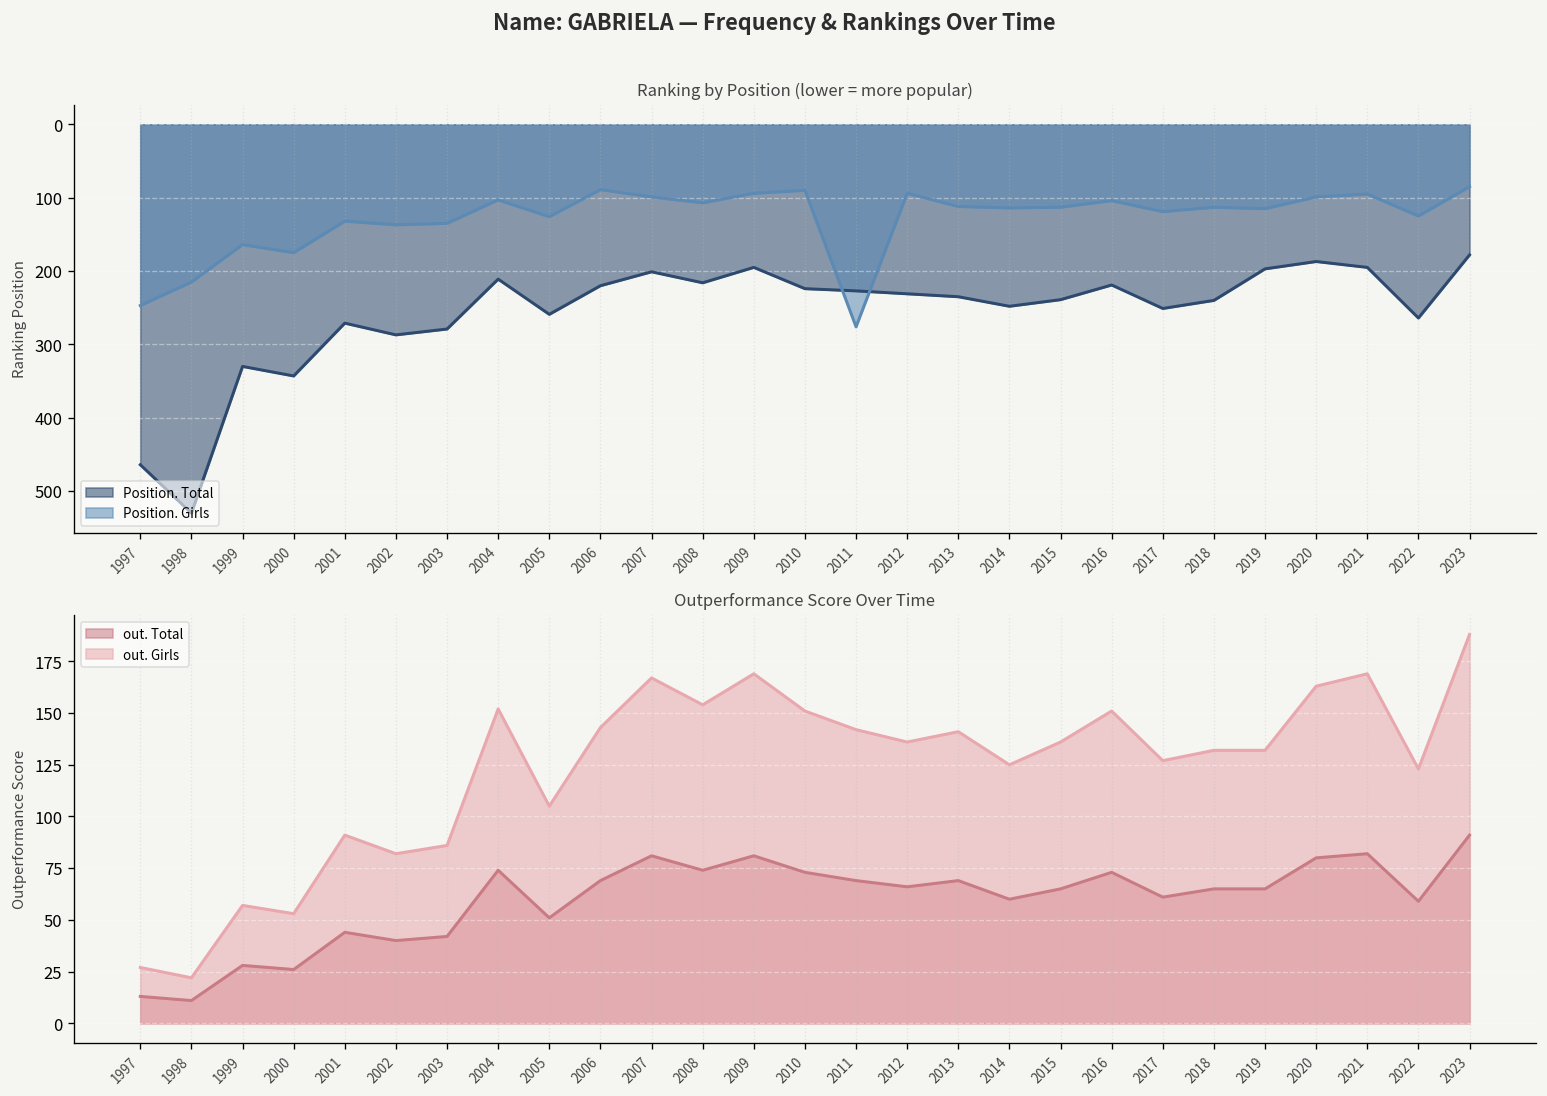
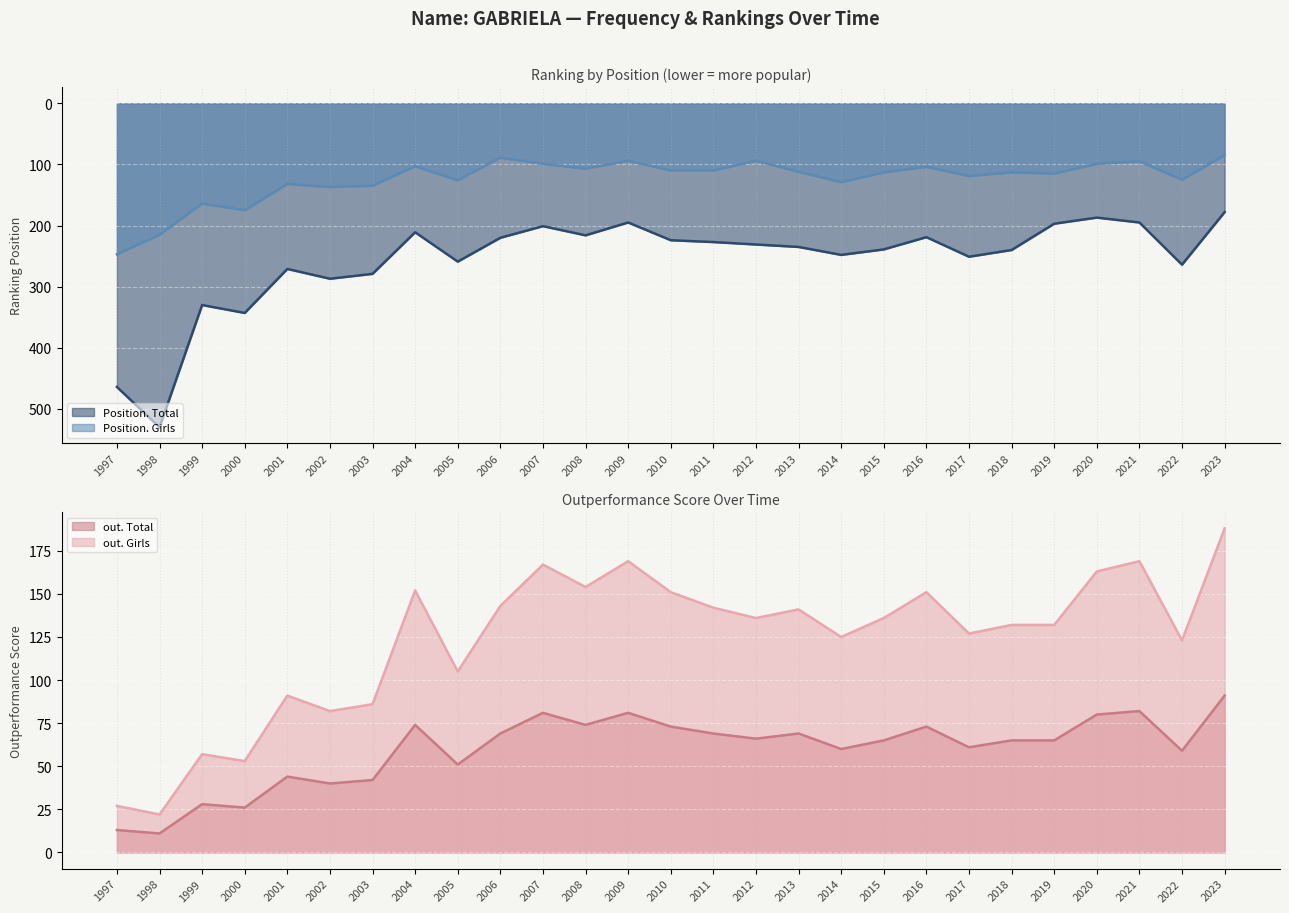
Ranking by Position (lower = more popular), Position. Girls, 2010: 90 -> 110
Ranking by Position (lower = more popular), Position. Girls, 2011: 280 -> 110
Ranking by Position (lower = more popular), Position. Girls, 2014: 110 -> 130
